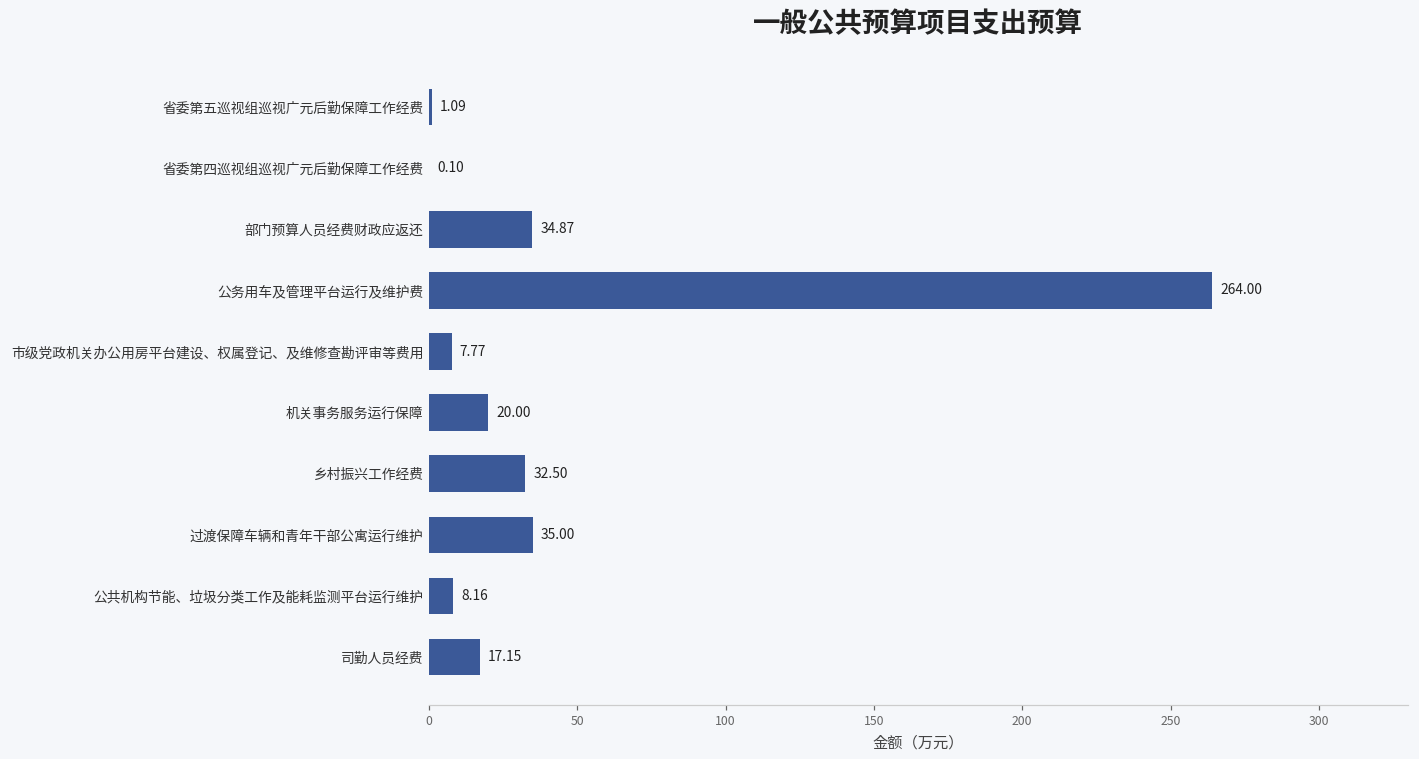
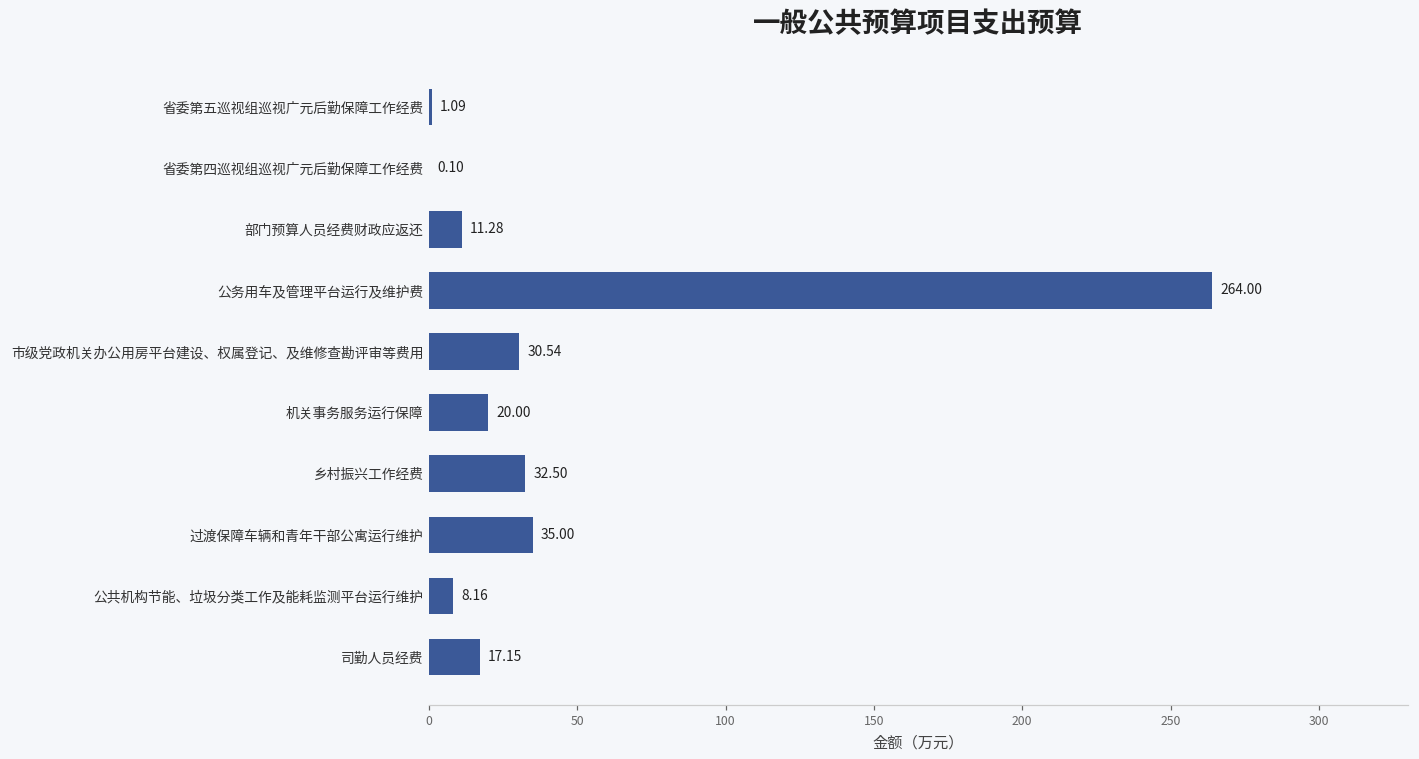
部门预算人员经费财政应返还: 34.87 -> 11.28
市级党政机关办公用房平台建设、权属登记、及维修查勘评审等费用: 7.77 -> 30.54
